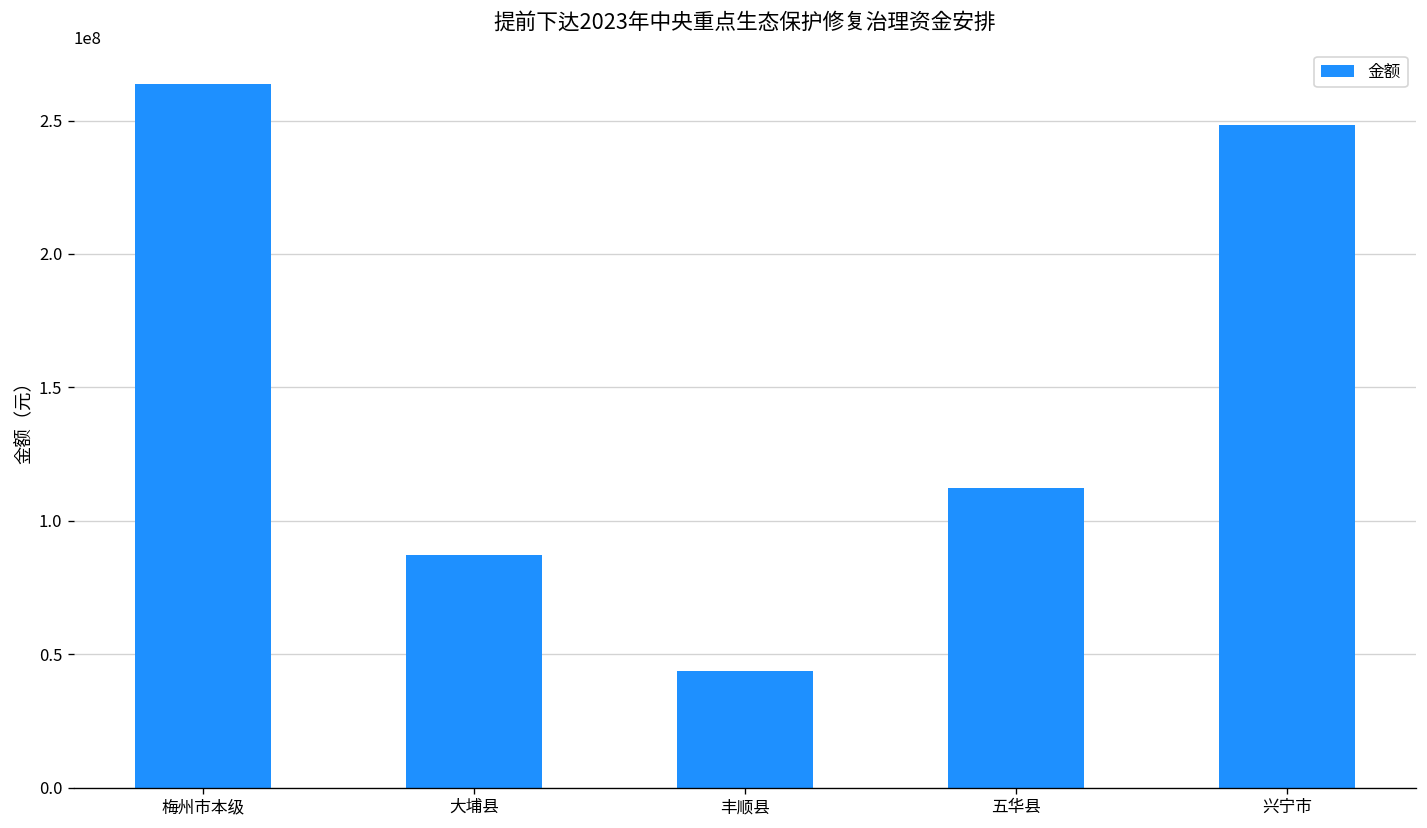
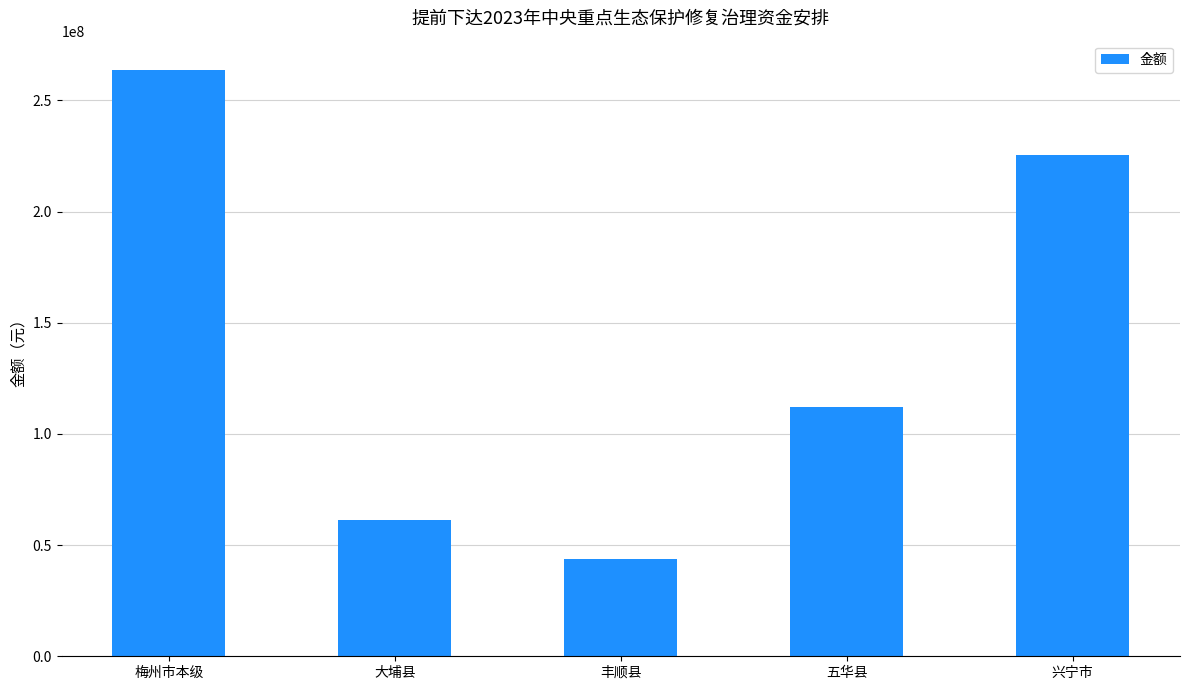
大埔县: 87000000 -> 61000000
兴宁市: 248000000 -> 226000000
